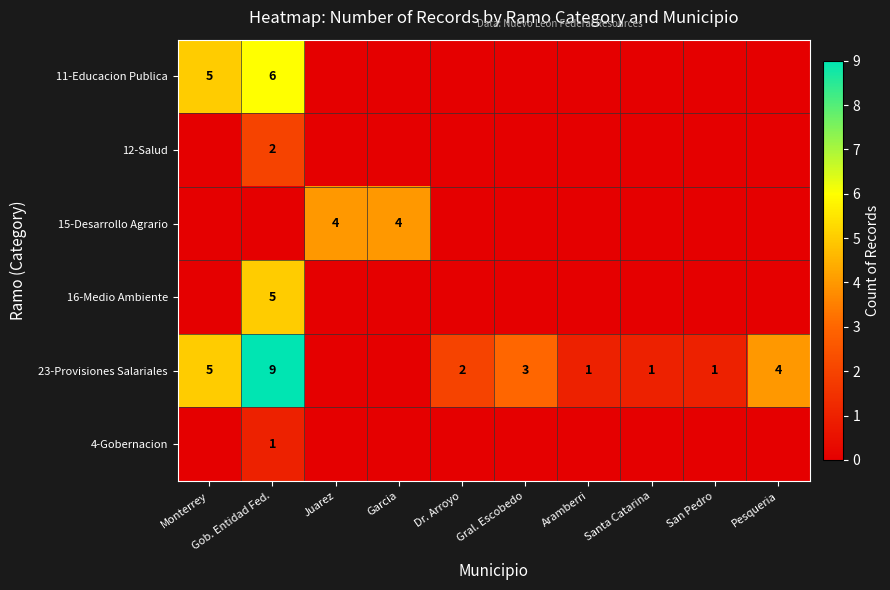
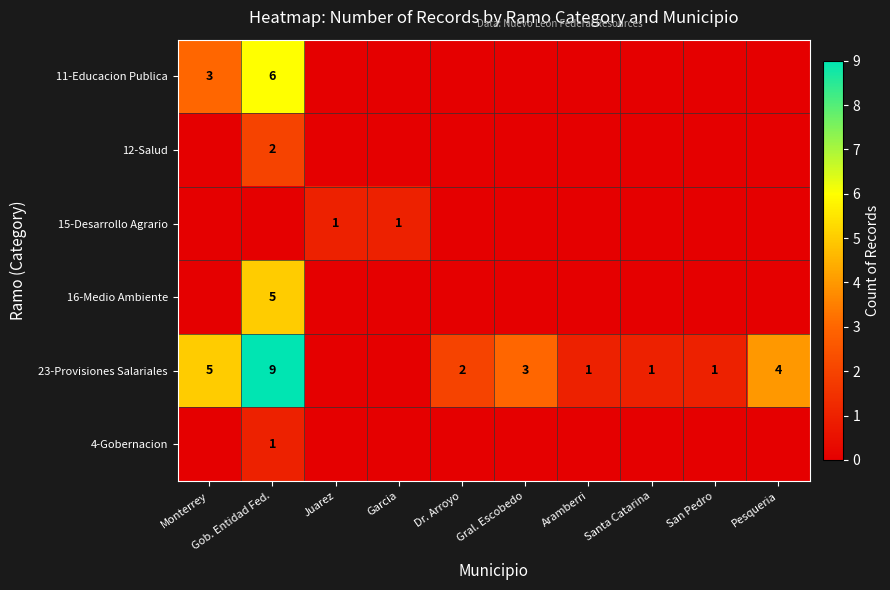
11-Educacion Publica, Monterrey: 5 -> 3
15-Desarrollo Agrario, Juarez: 4 -> 1
15-Desarrollo Agrario, Garcia: 4 -> 1
